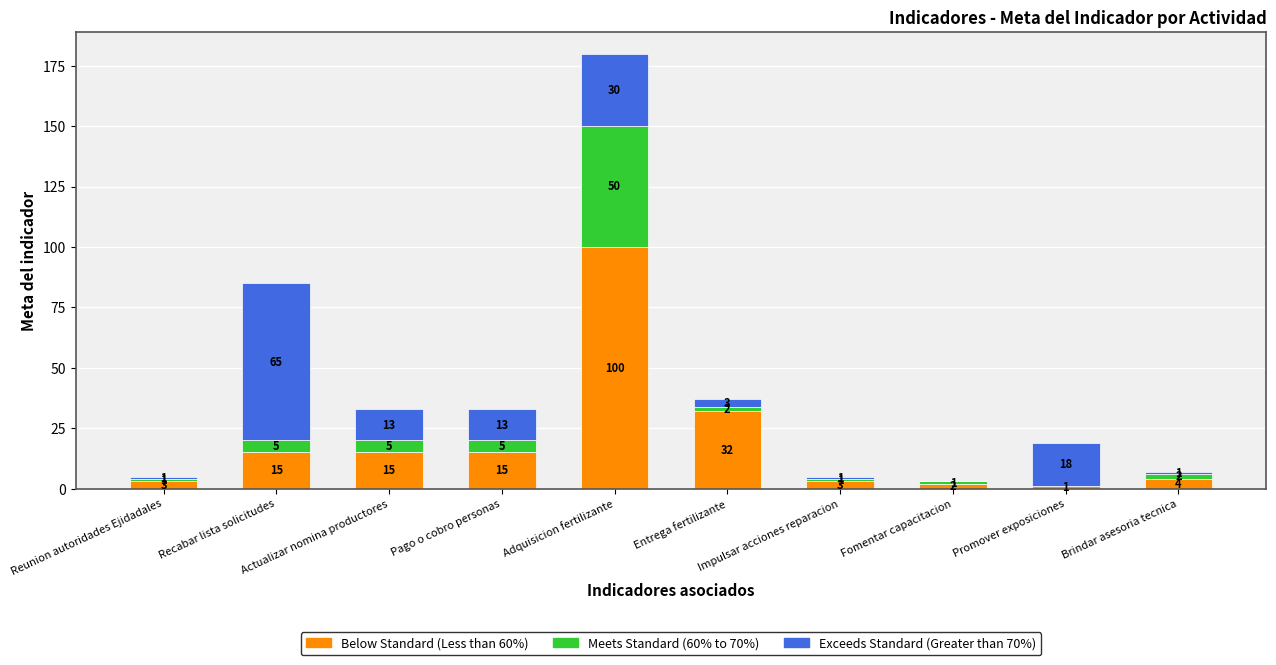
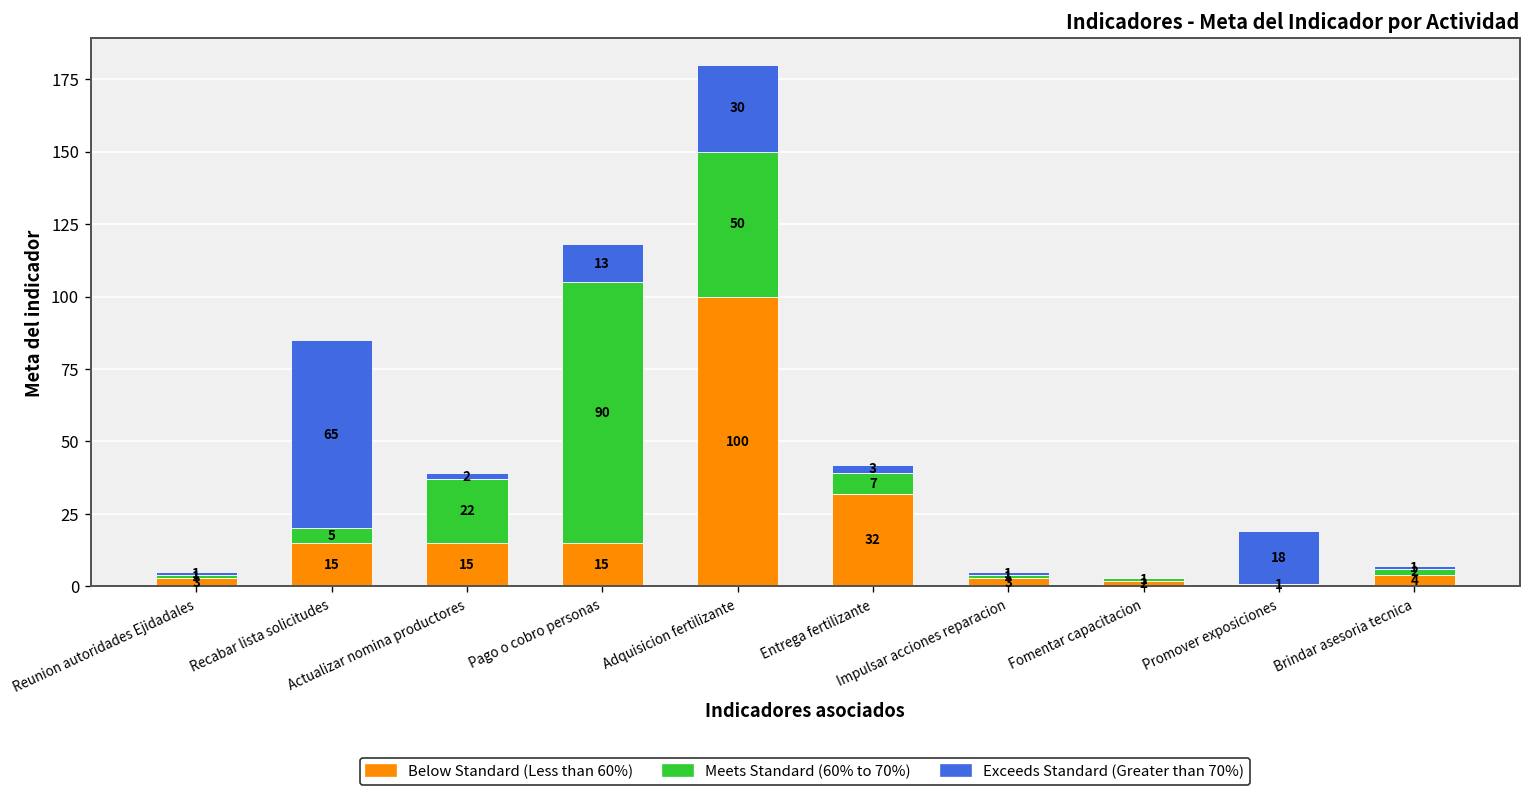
Meets Standard (60% to 70%), Actualizar nomina productores: 5 -> 22
Exceeds Standard (Greater than 70%), Actualizar nomina productores: 13 -> 2
Meets Standard (60% to 70%), Pago o cobro personas: 5 -> 90
Meets Standard (60% to 70%), Entrega fertilizante: 2 -> 7
